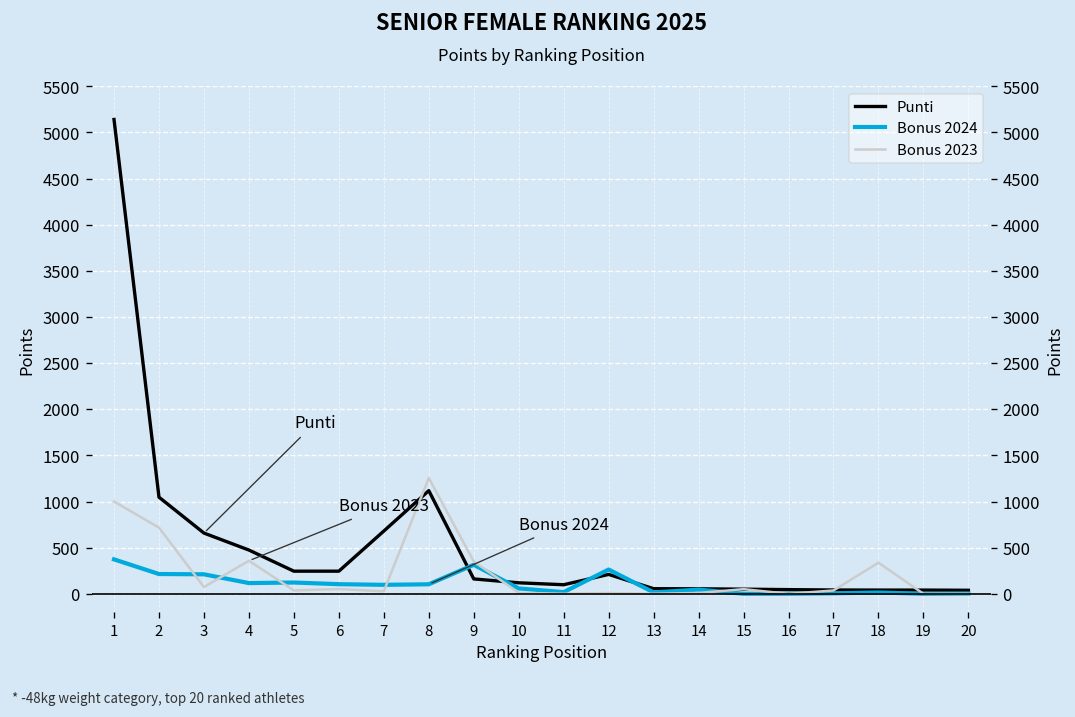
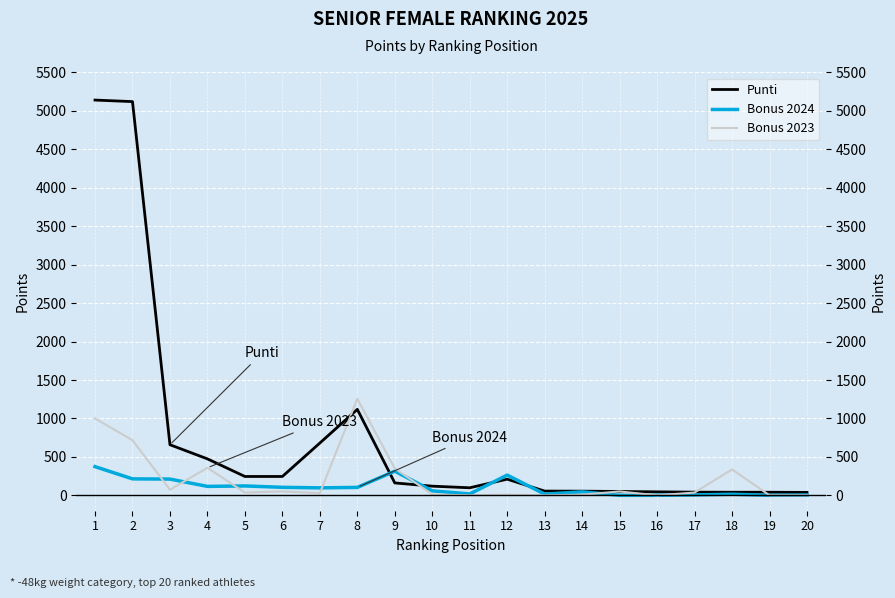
Punti, 2: 1000 -> 5100
